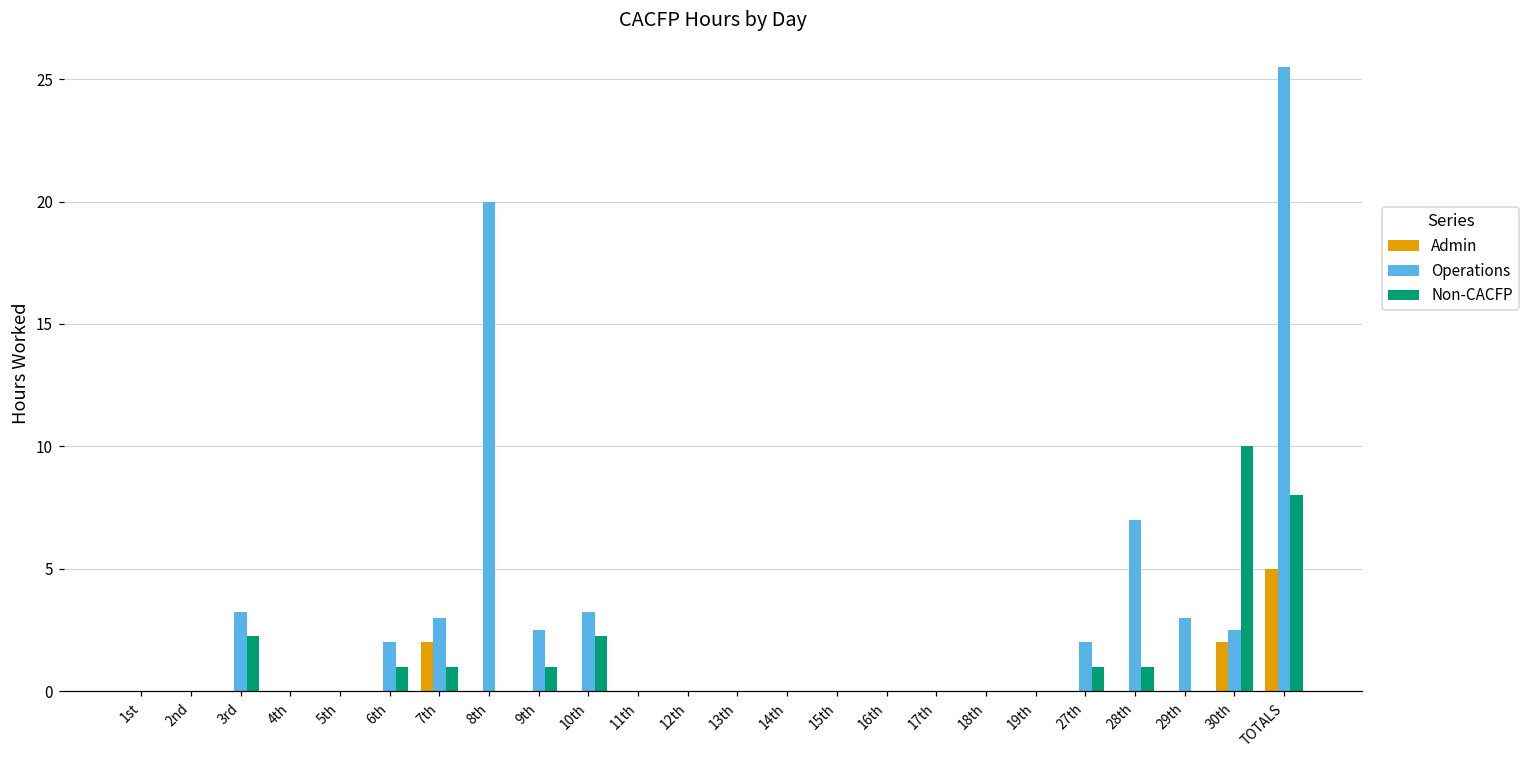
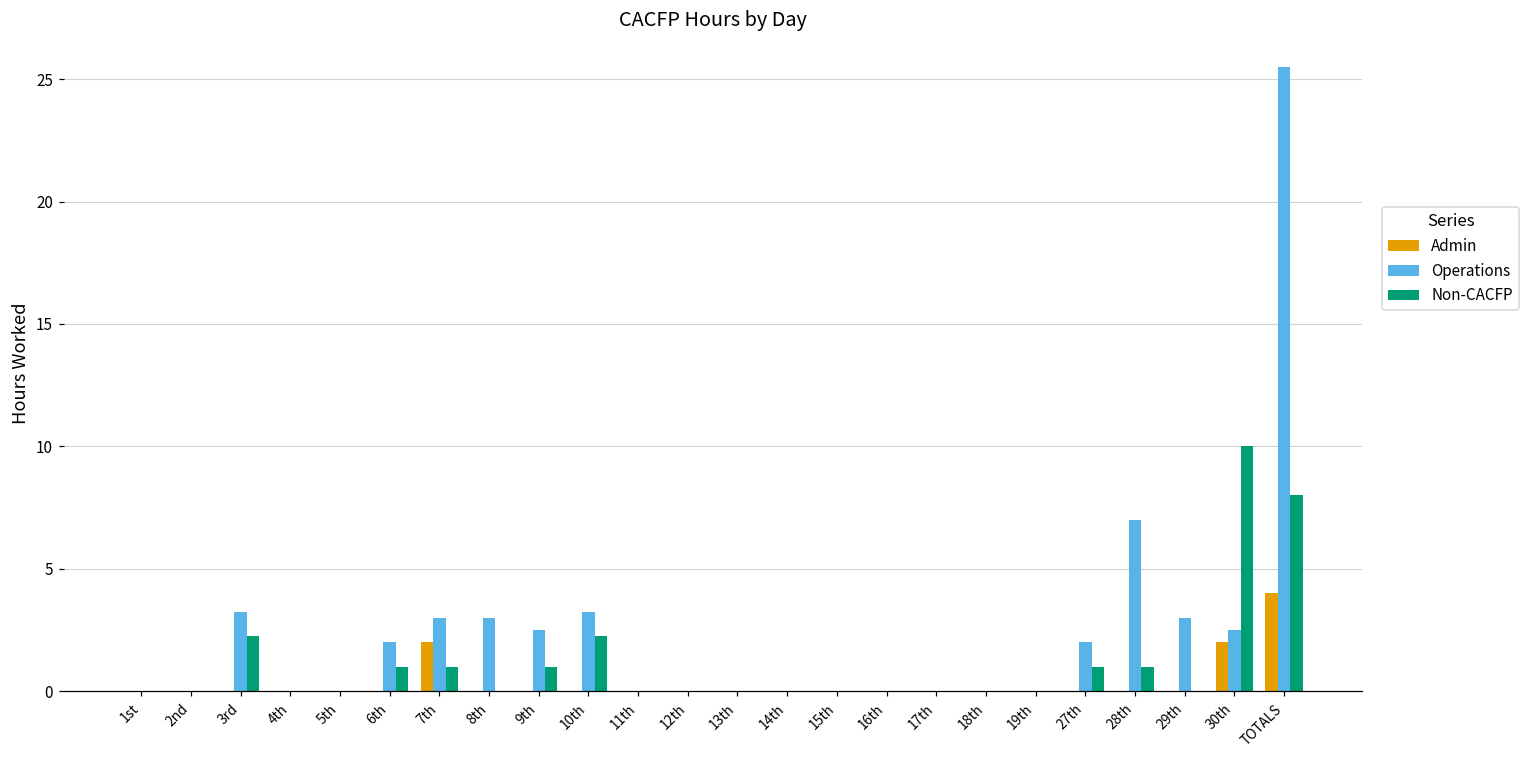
Operations, 8th: 20 -> 3
Admin, TOTALS: 5 -> 4
